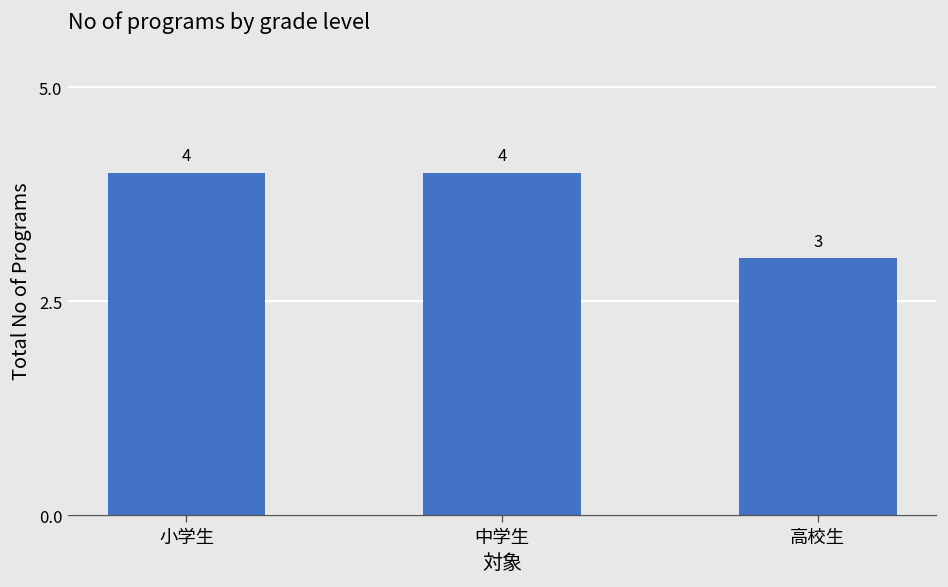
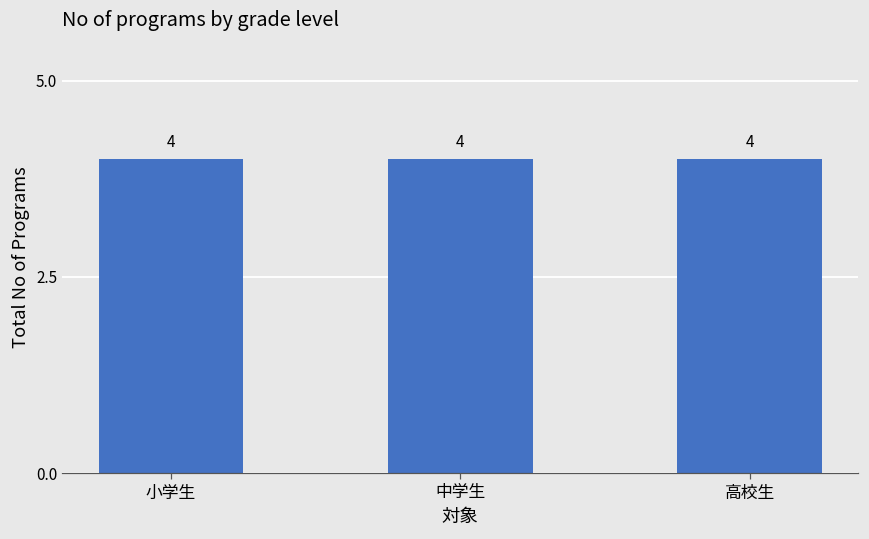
高校生: 3 -> 4
